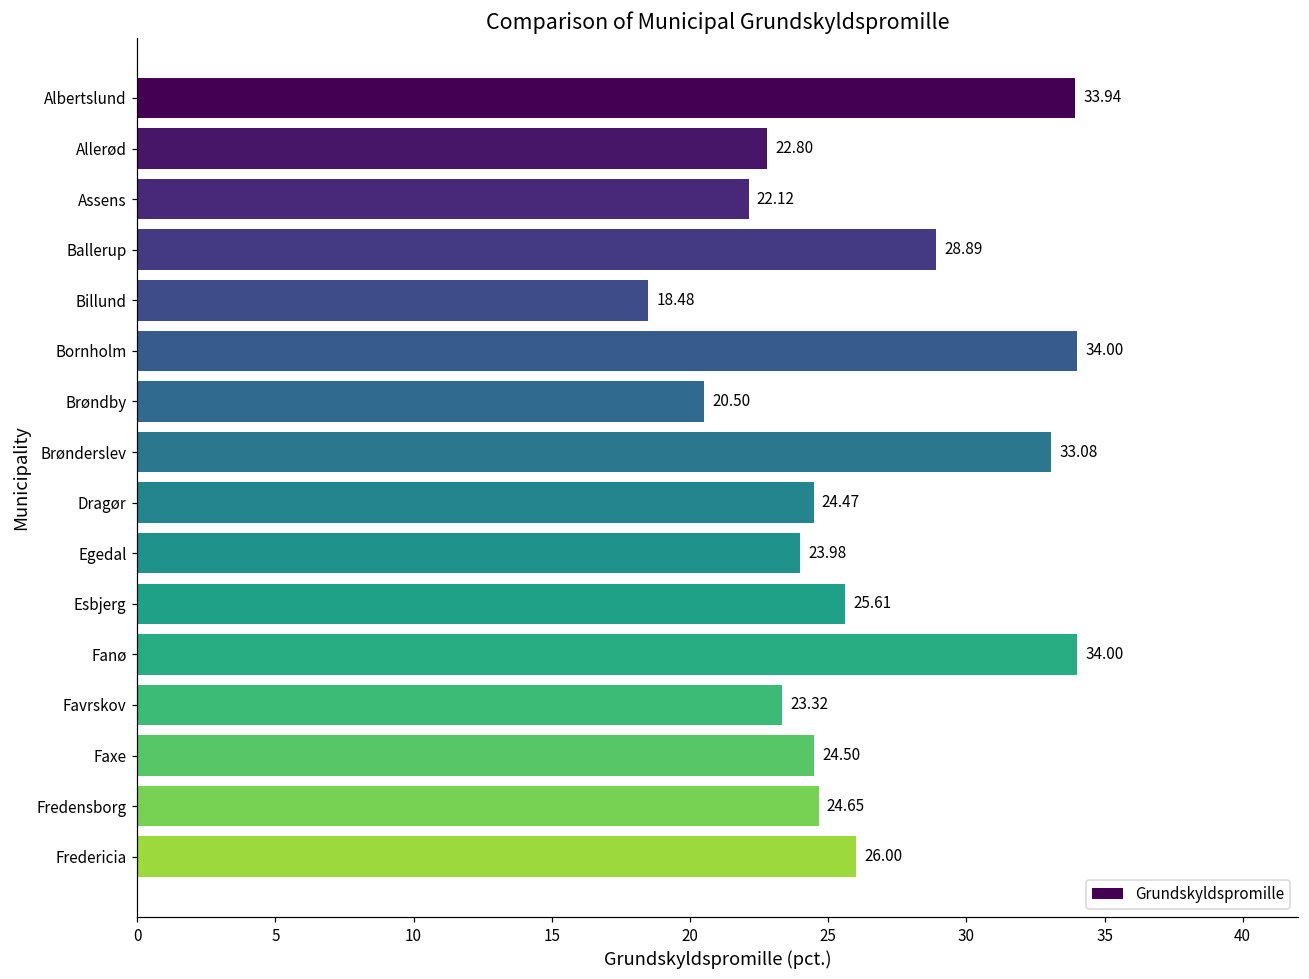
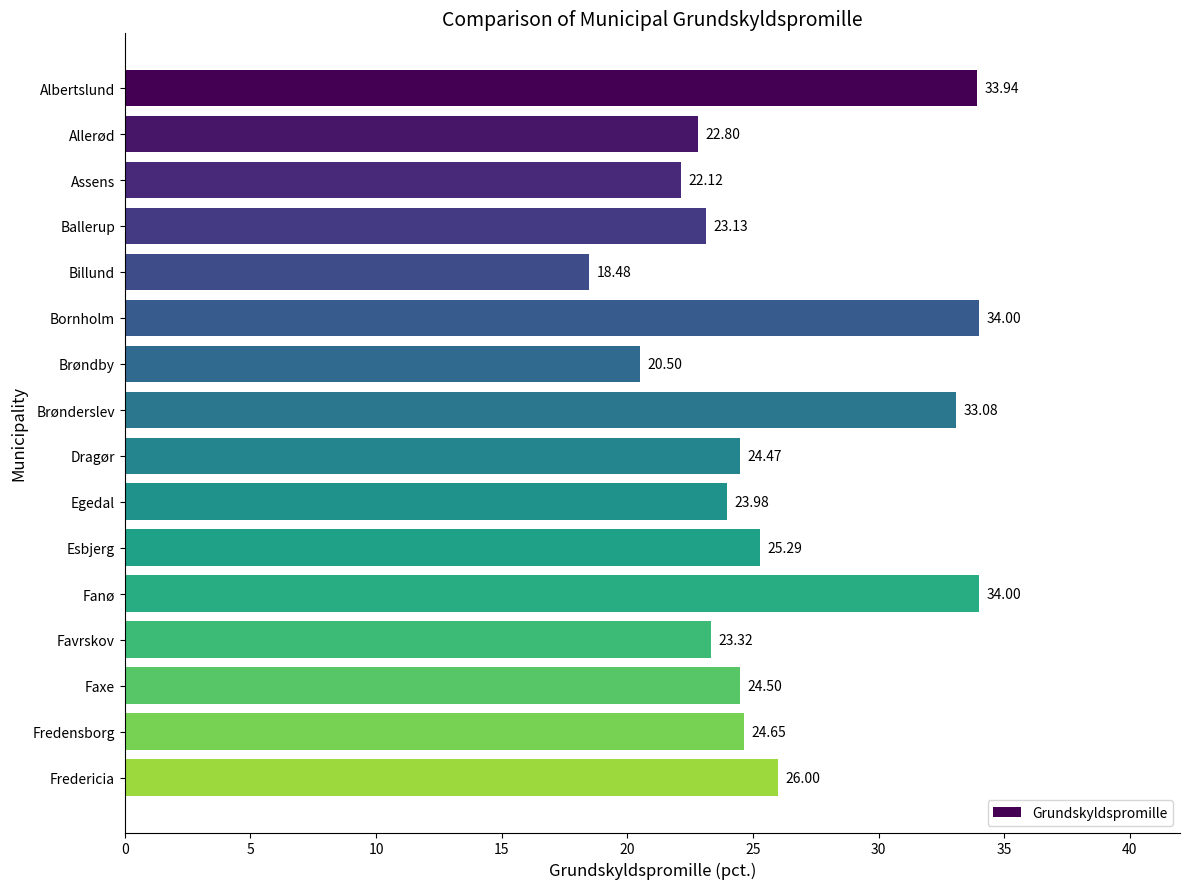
Ballerup: 28.89 -> 23.13
Esbjerg: 25.61 -> 25.29
